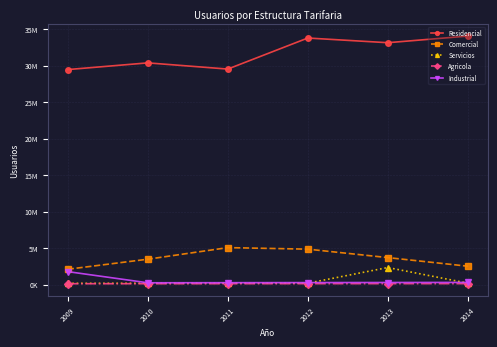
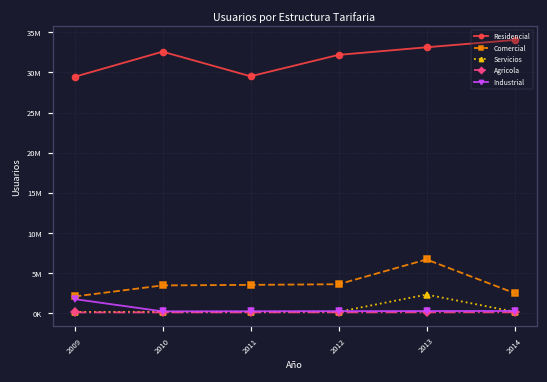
Residencial, 2010: 30000000 -> 33000000
Comercial, 2011: 5000000 -> 4000000
Residencial, 2012: 34000000 -> 32000000
Comercial, 2012: 5000000 -> 4000000
Comercial, 2013: 4000000 -> 7000000
